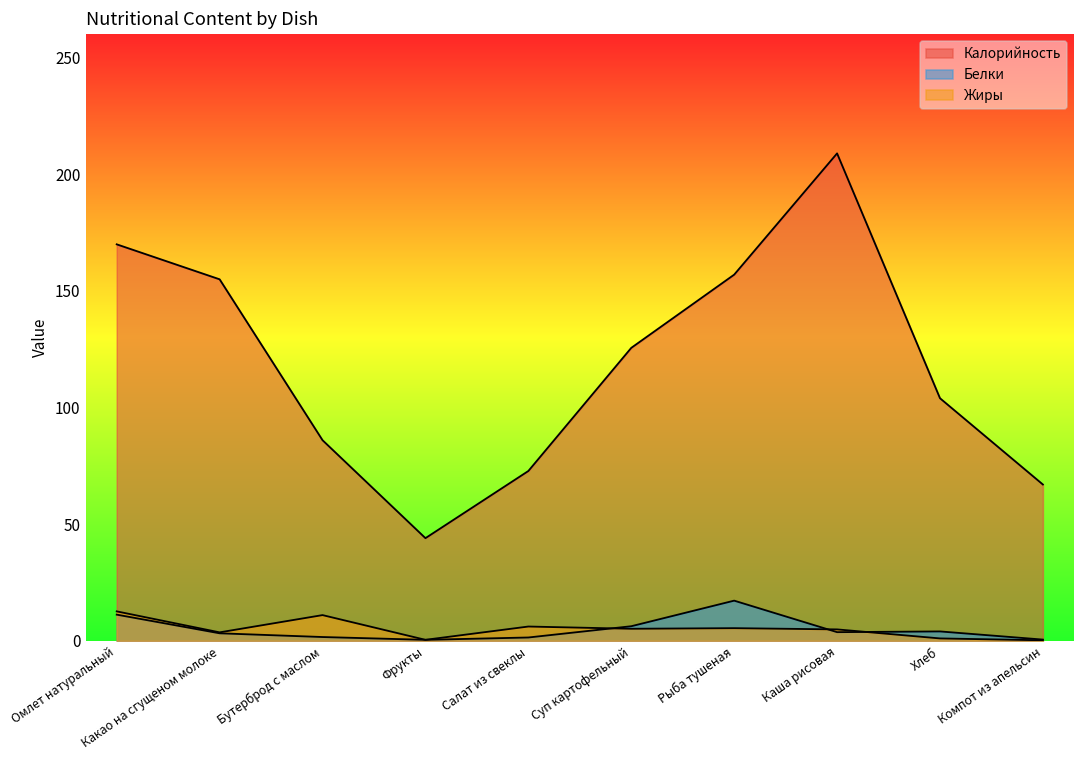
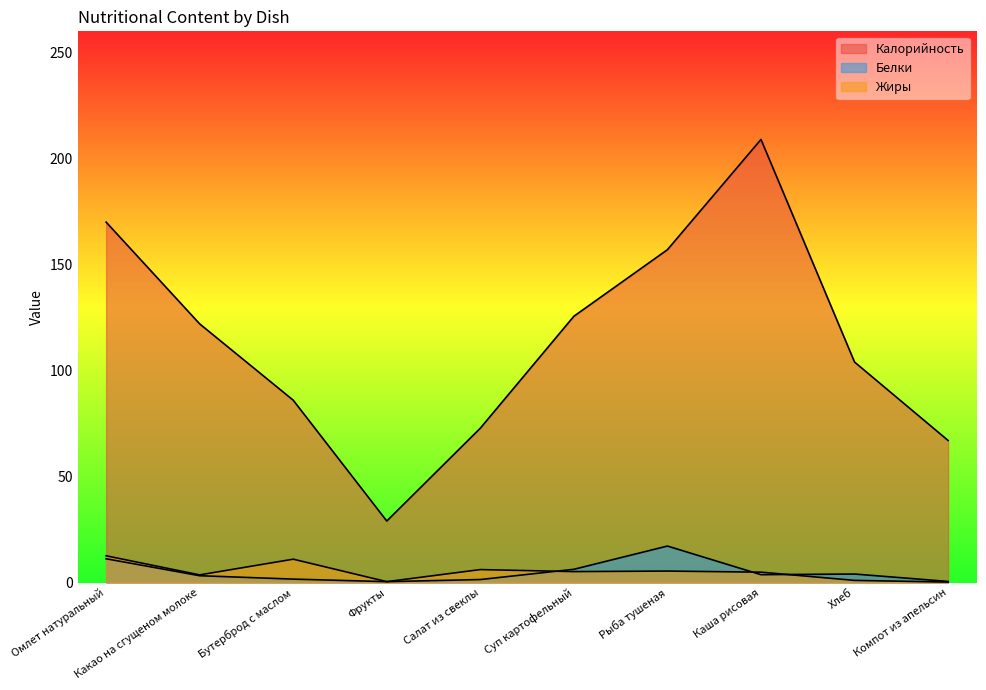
Калорийность, Какао на сгущеном молоке: 155 -> 122
Калорийность, Фрукты: 44 -> 29
